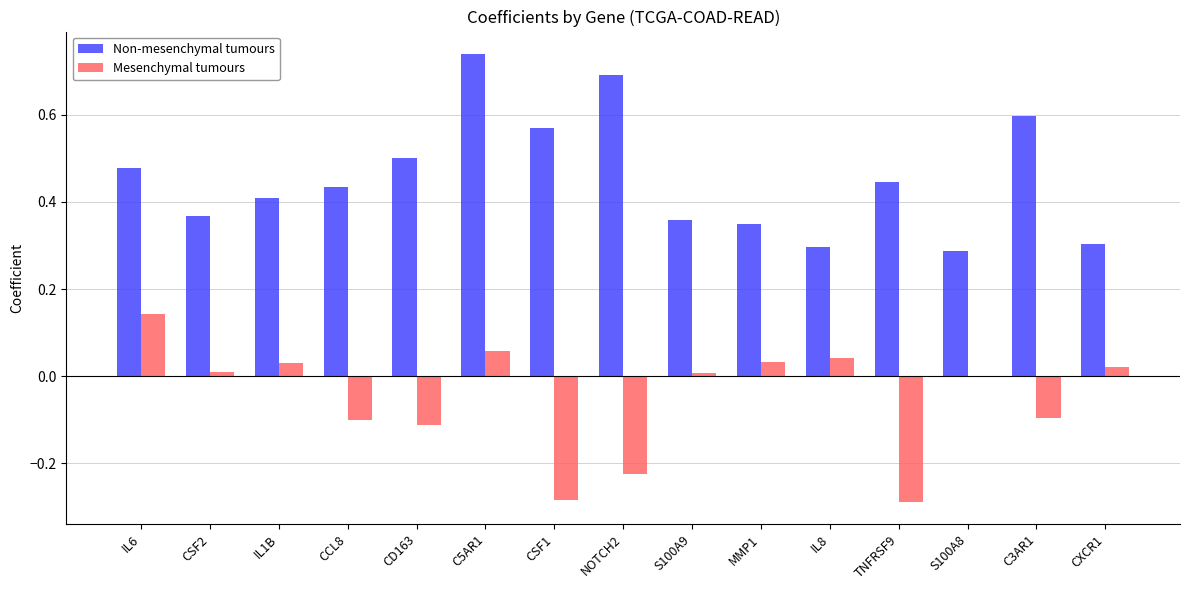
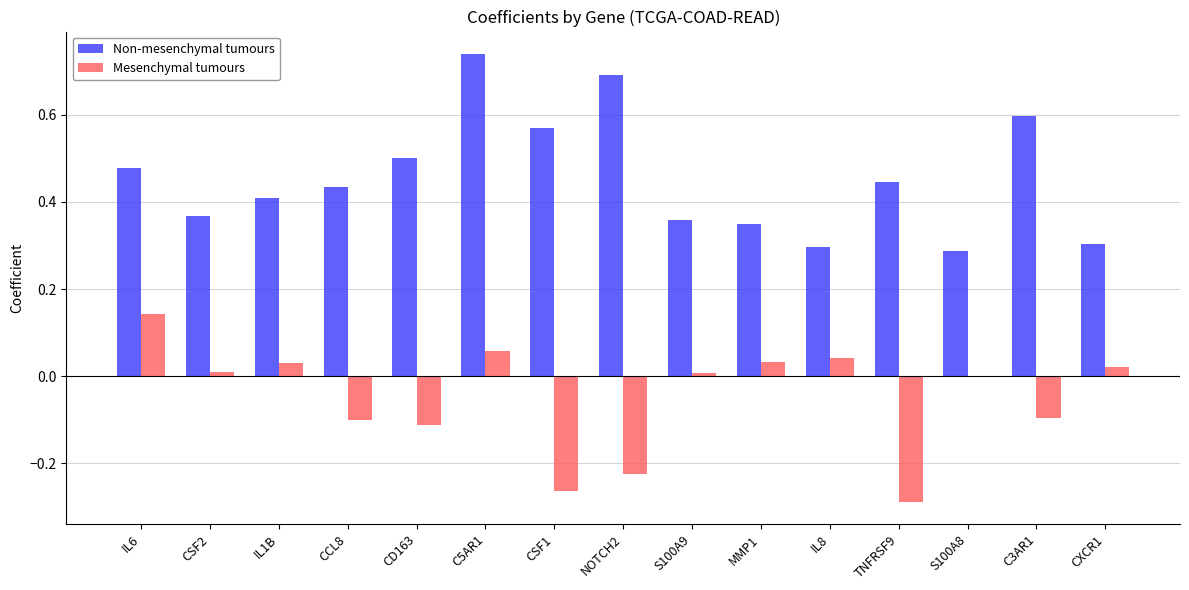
Mesenchymal tumours, CSF1: -0.28 -> -0.26
